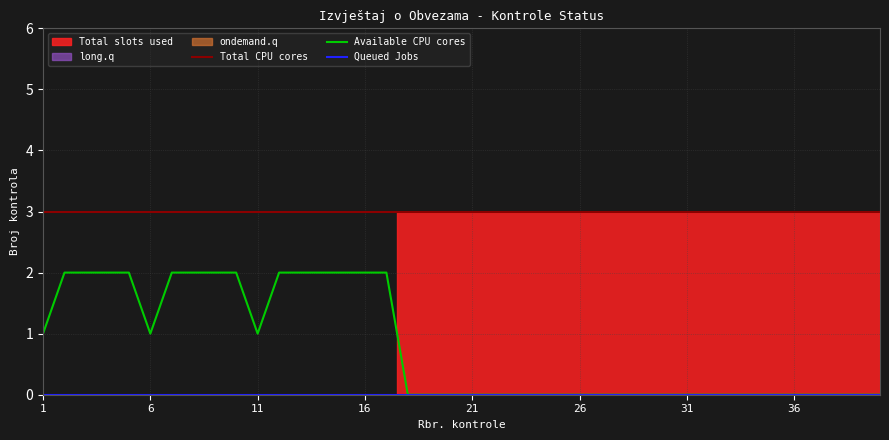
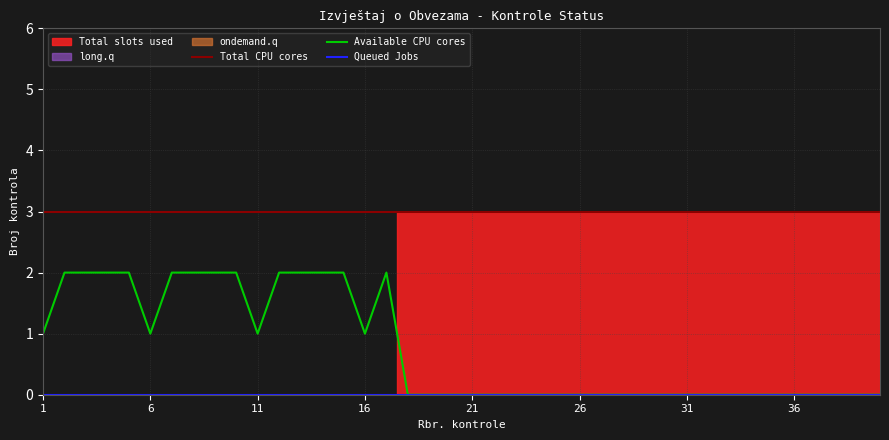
Available CPU cores, 16: 2 -> 1
